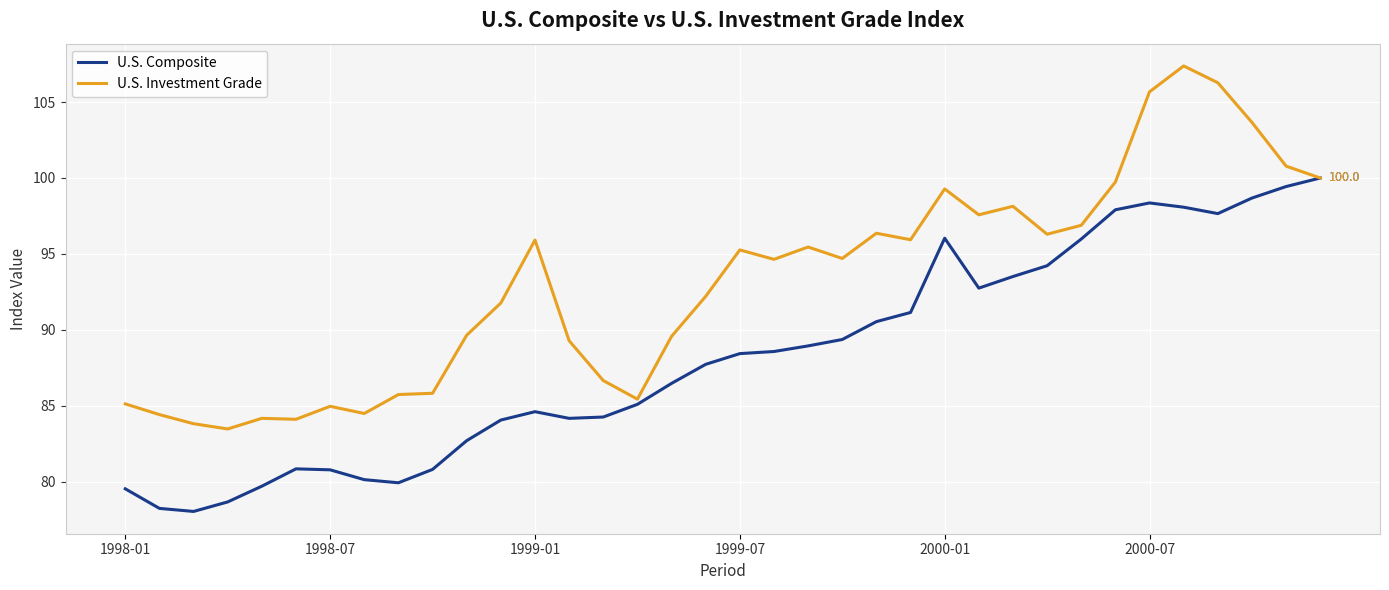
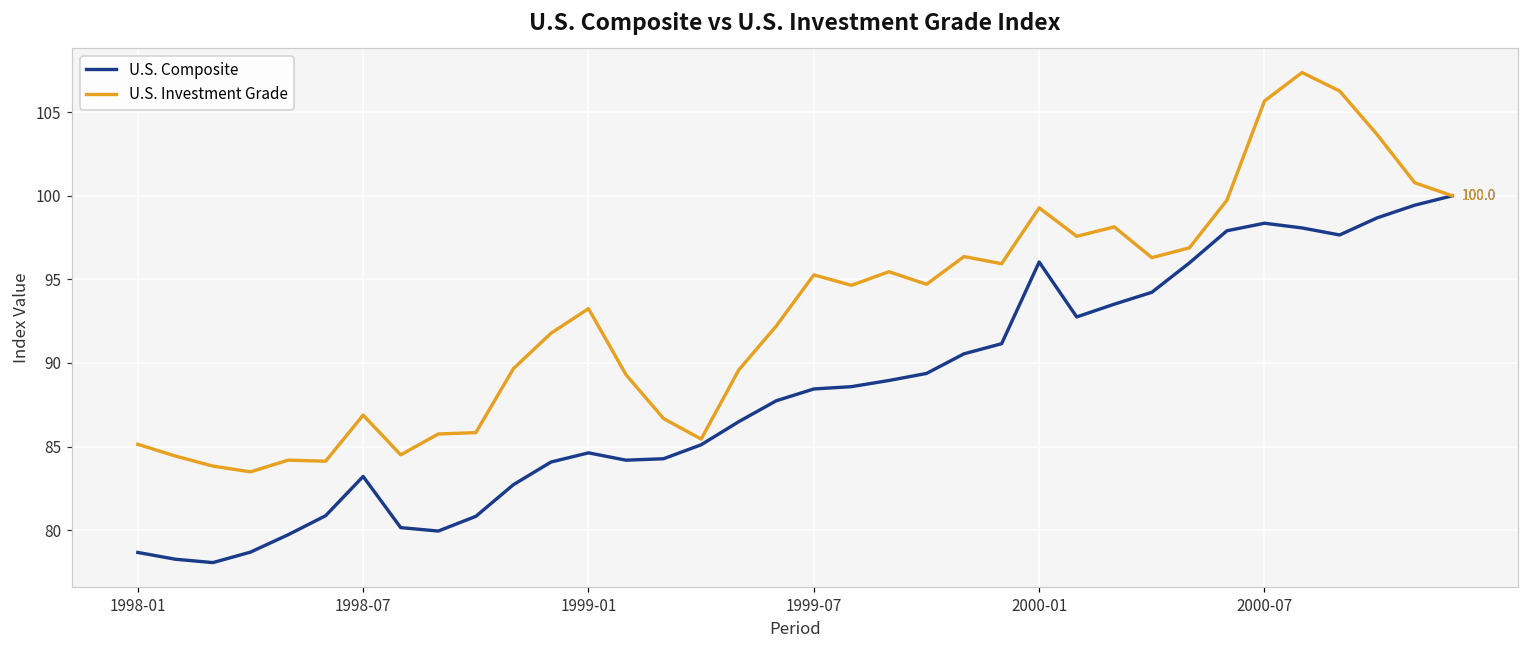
U.S. Composite, 1998-01: 79.5 -> 78.7
U.S. Composite, 1998-07: 80.8 -> 83.2
U.S. Investment Grade, 1998-07: 85.0 -> 86.9
U.S. Investment Grade, 1999-01: 95.9 -> 93.2
